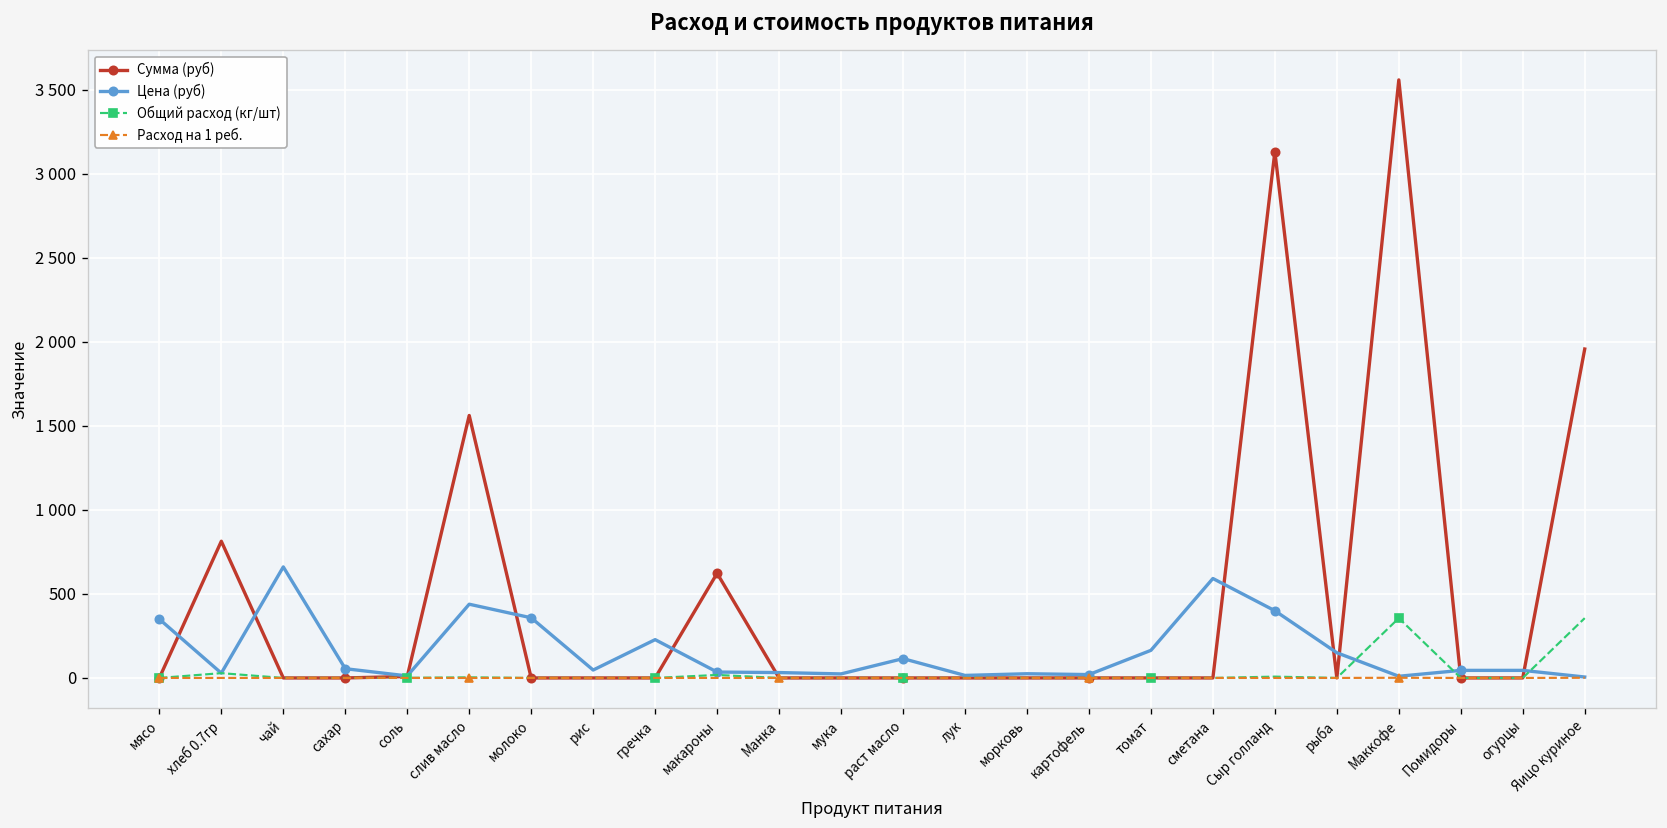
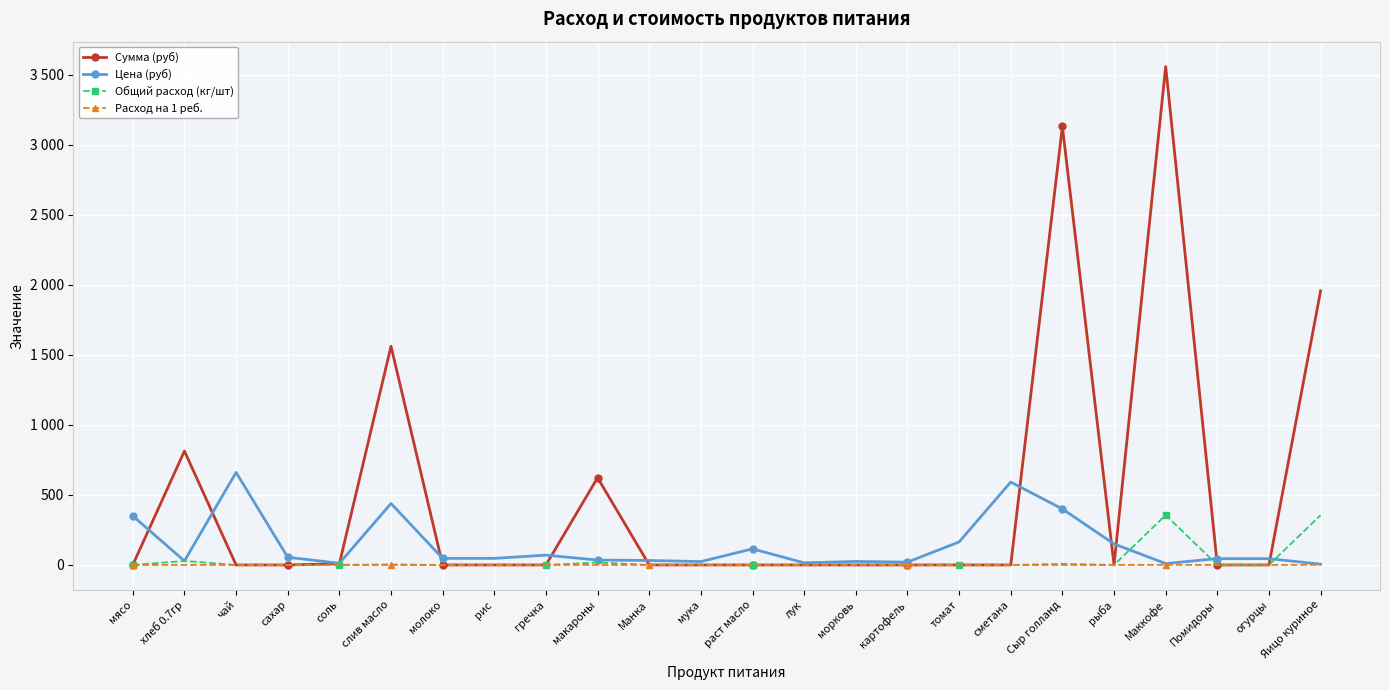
Цена (руб), молоко: 360 -> 50
Цена (руб), гречка: 230 -> 70
